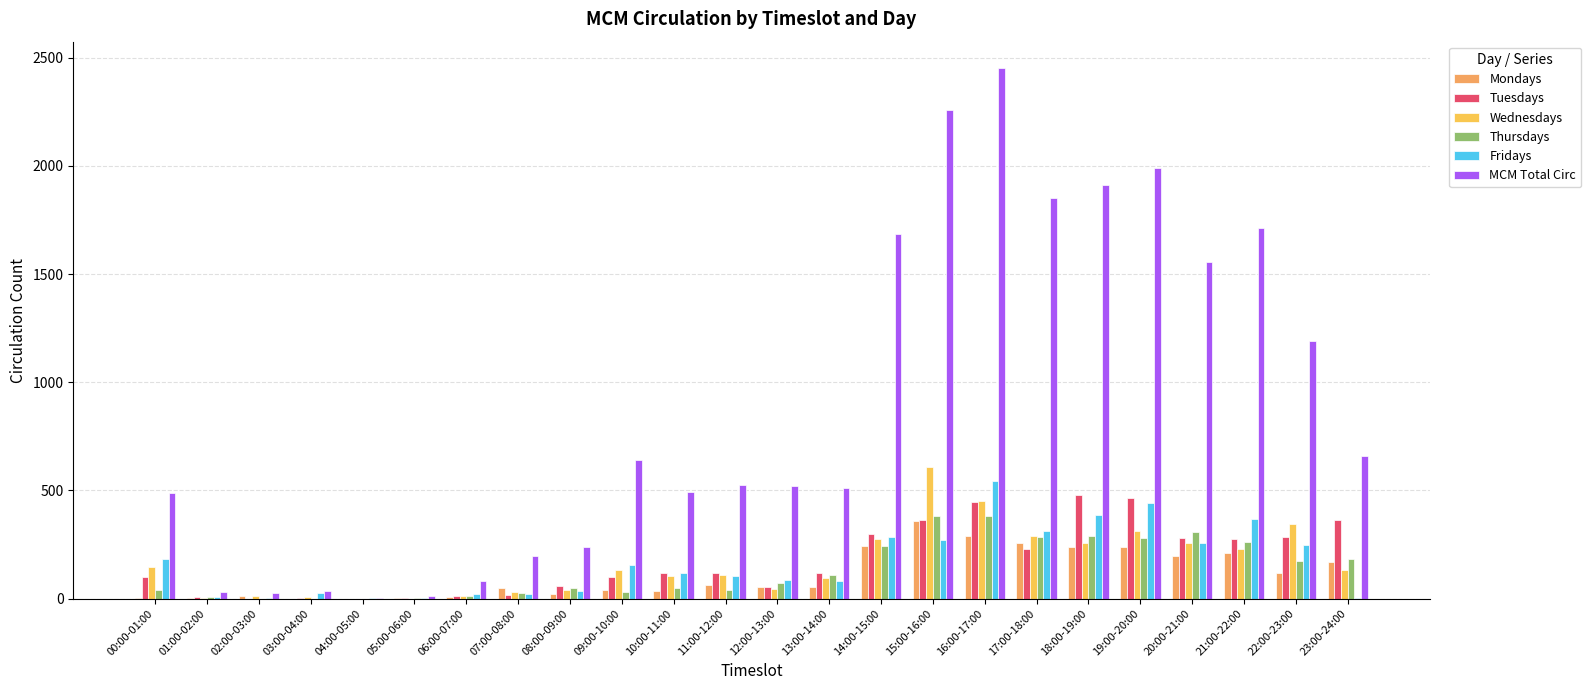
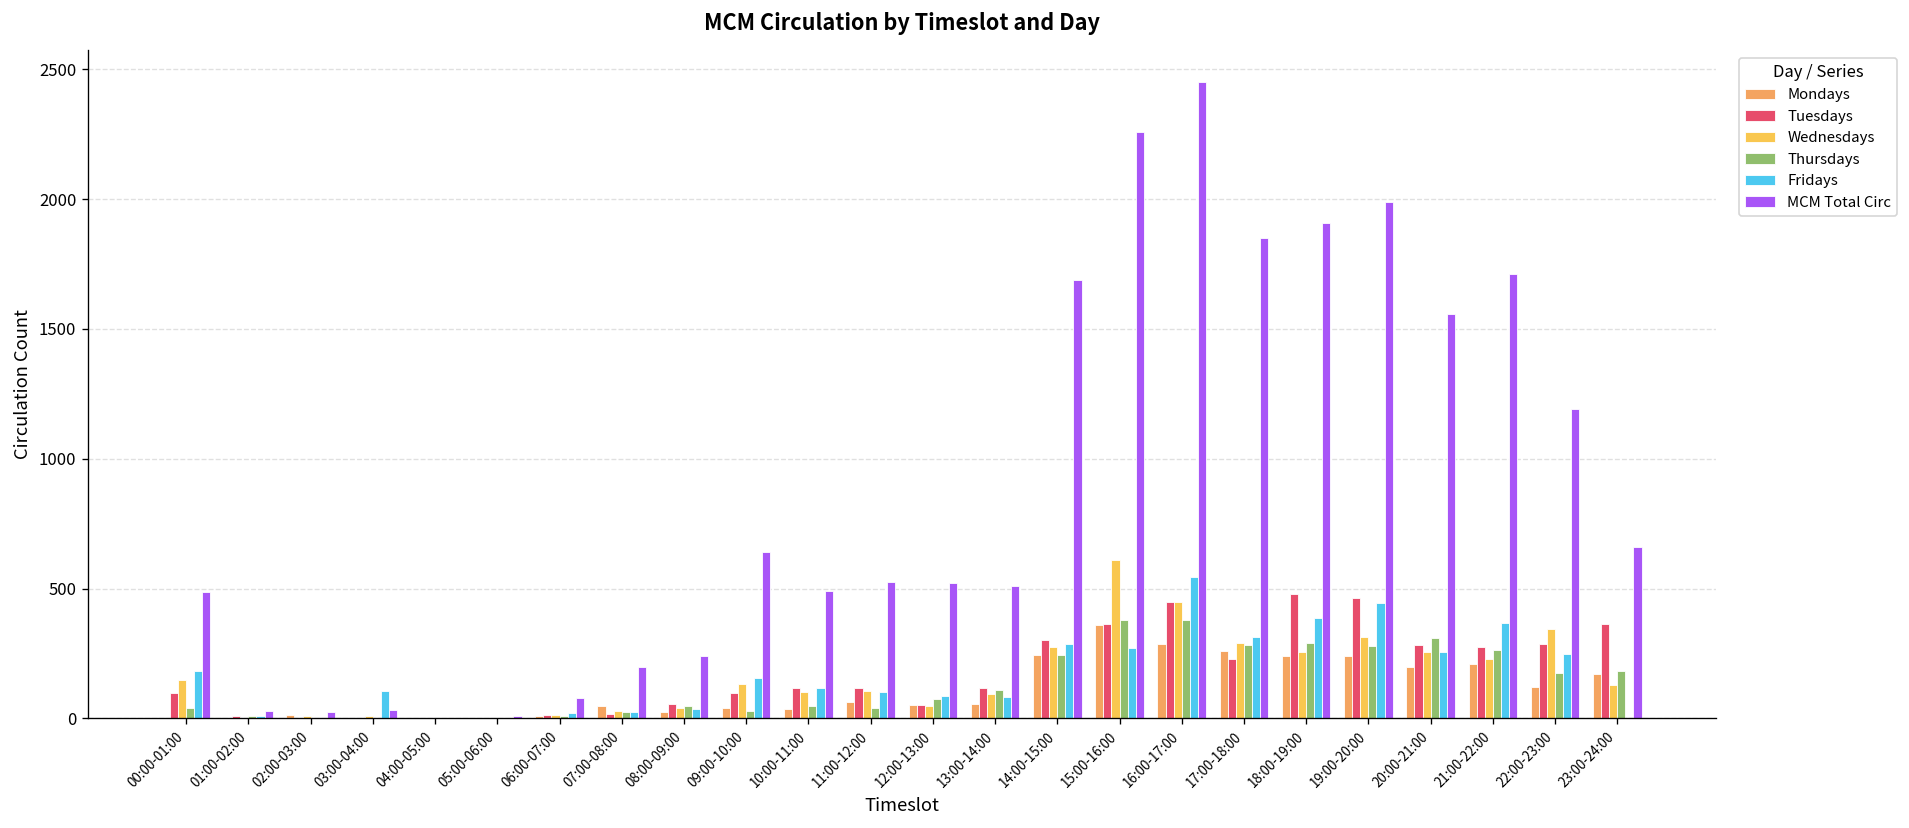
Fridays, 03:00-04:00: 20 -> 110
